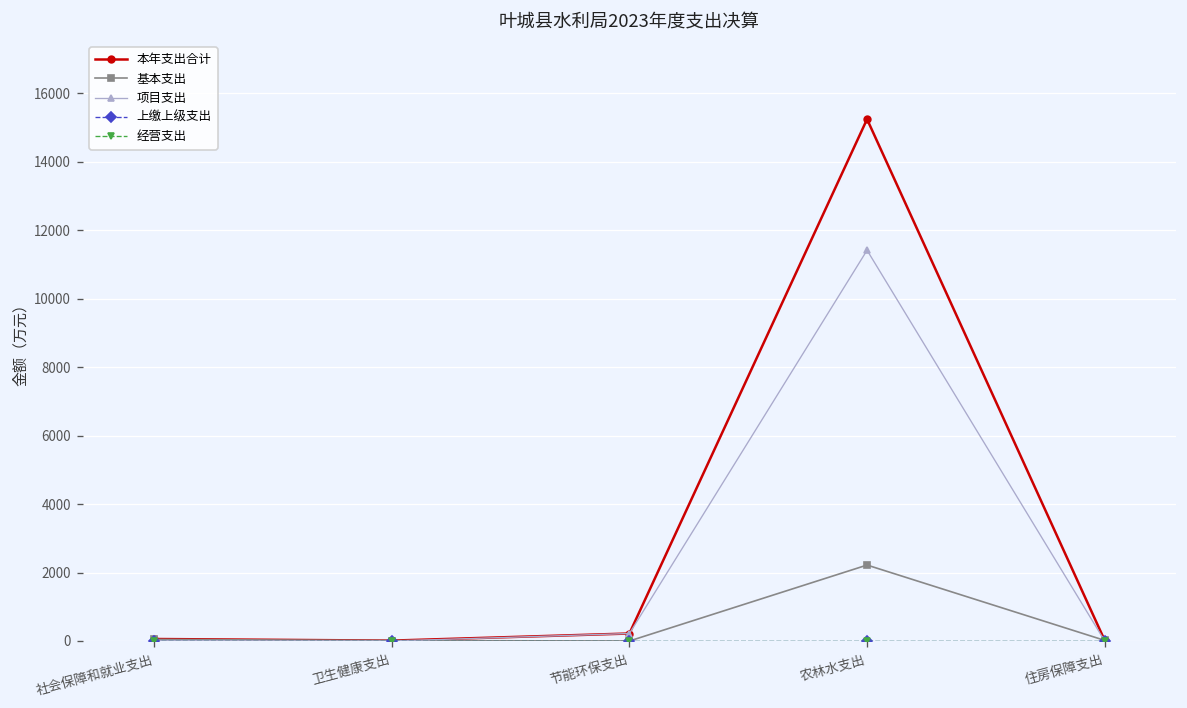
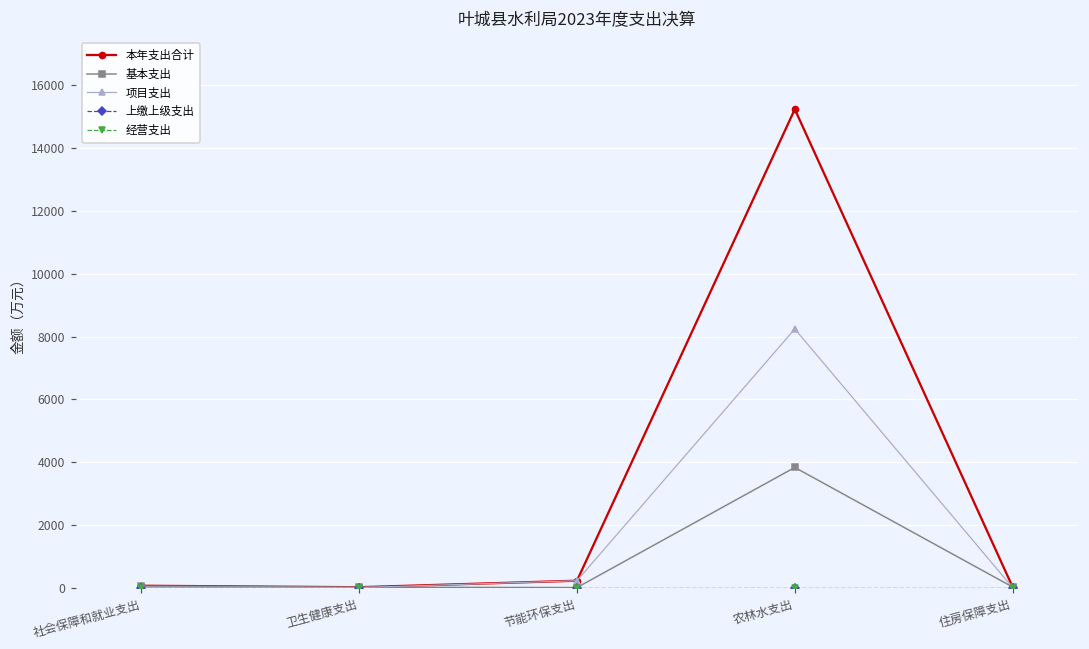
基本支出, 农林水支出: 2200 -> 3800
项目支出, 农林水支出: 11400 -> 8200
